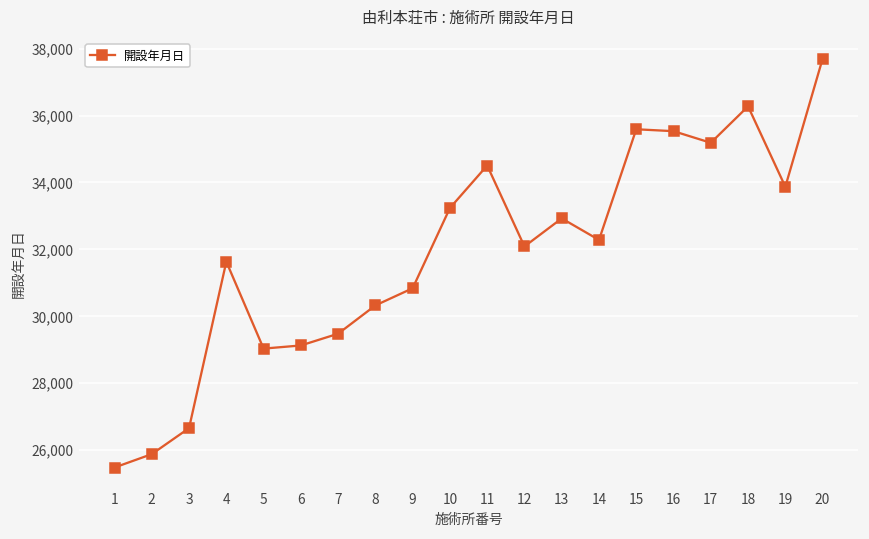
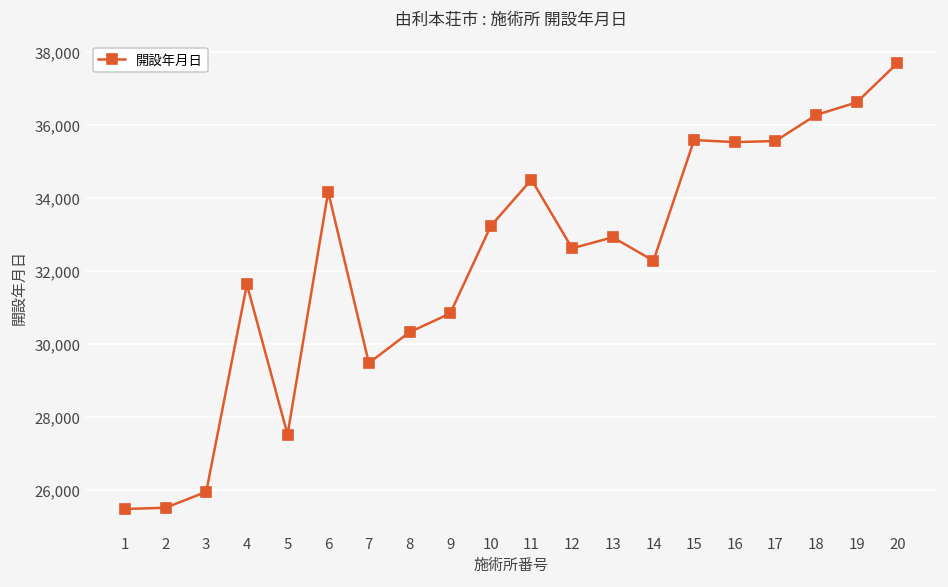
2: 25,900 -> 25,500
3: 26,700 -> 26,000
5: 29,000 -> 27,500
6: 29,100 -> 34,200
12: 32,100 -> 32,600
17: 35,200 -> 35,600
19: 33,900 -> 36,600
